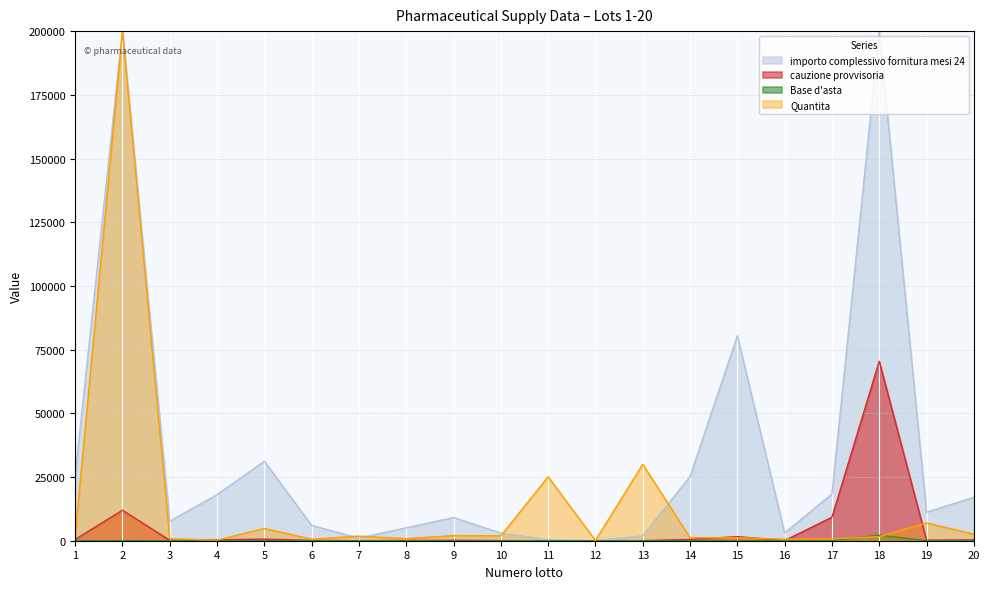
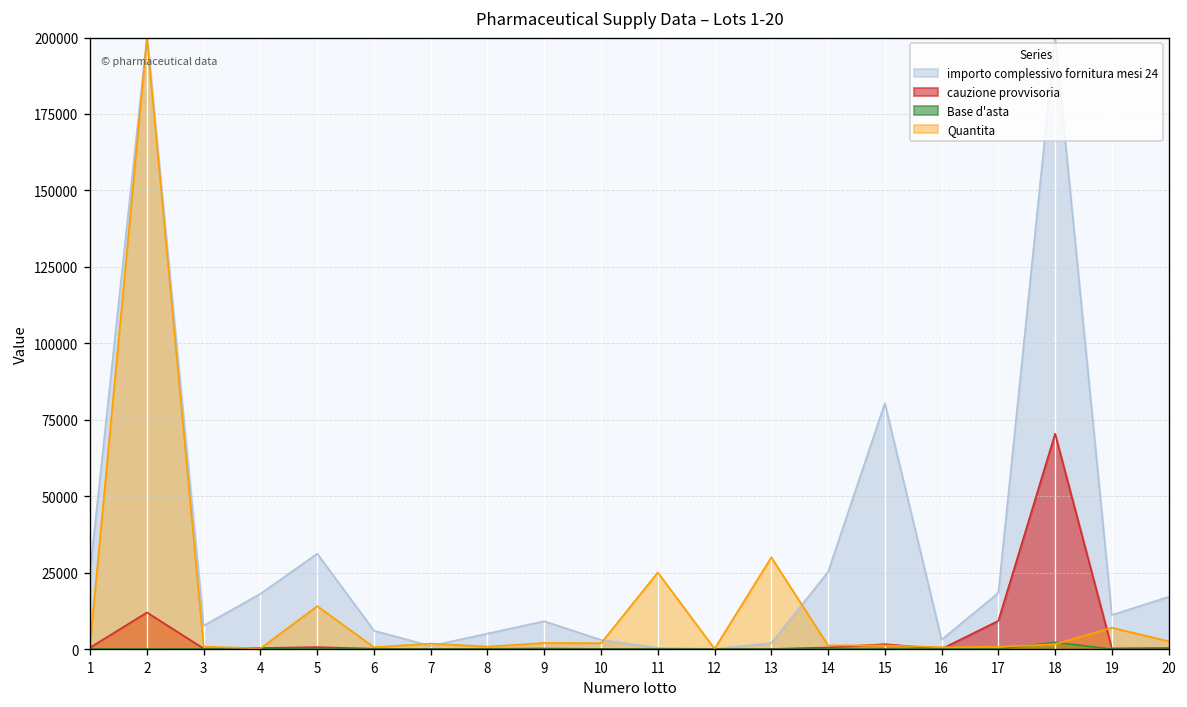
Quantita, 5: 5000 -> 14000
